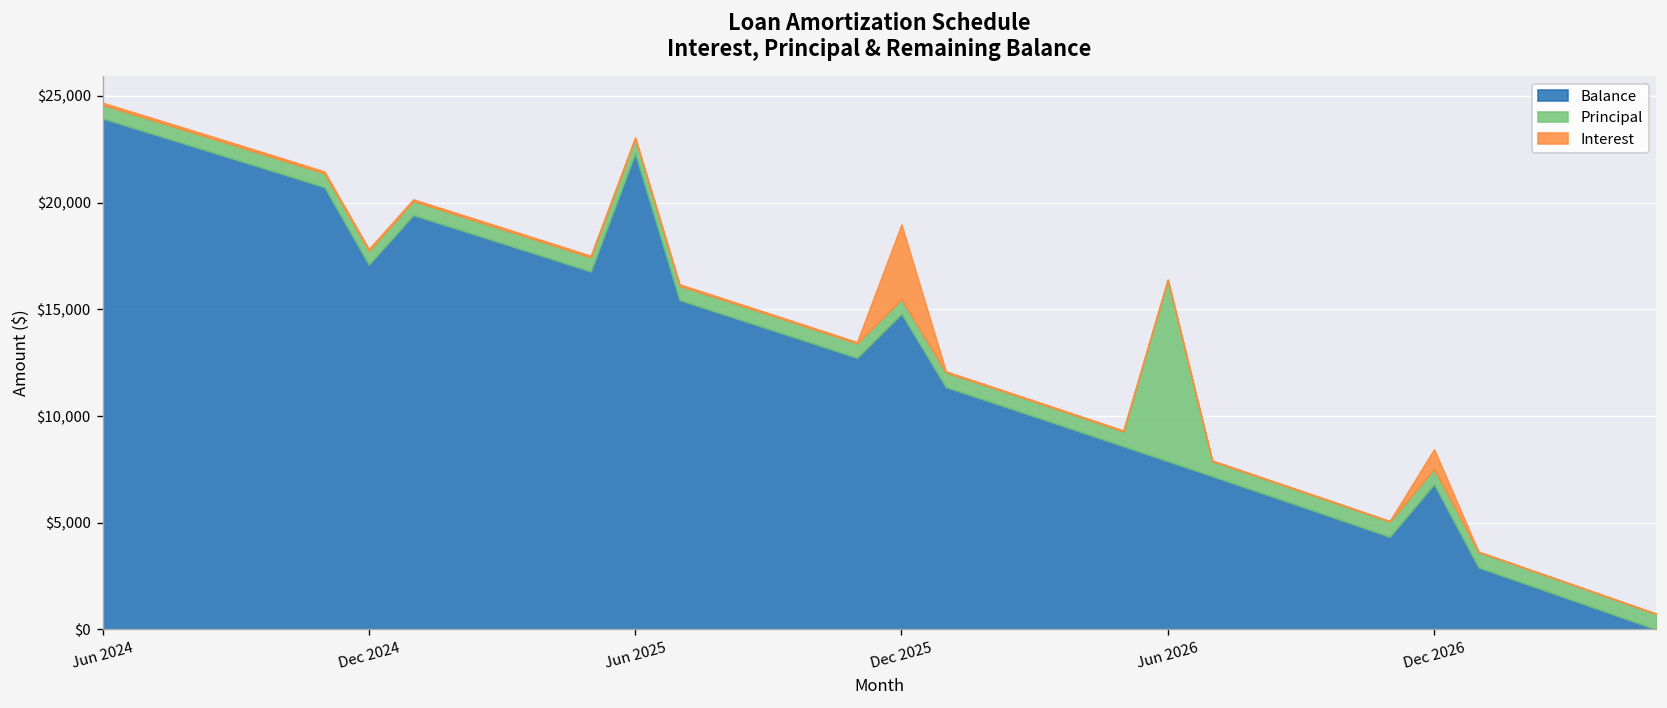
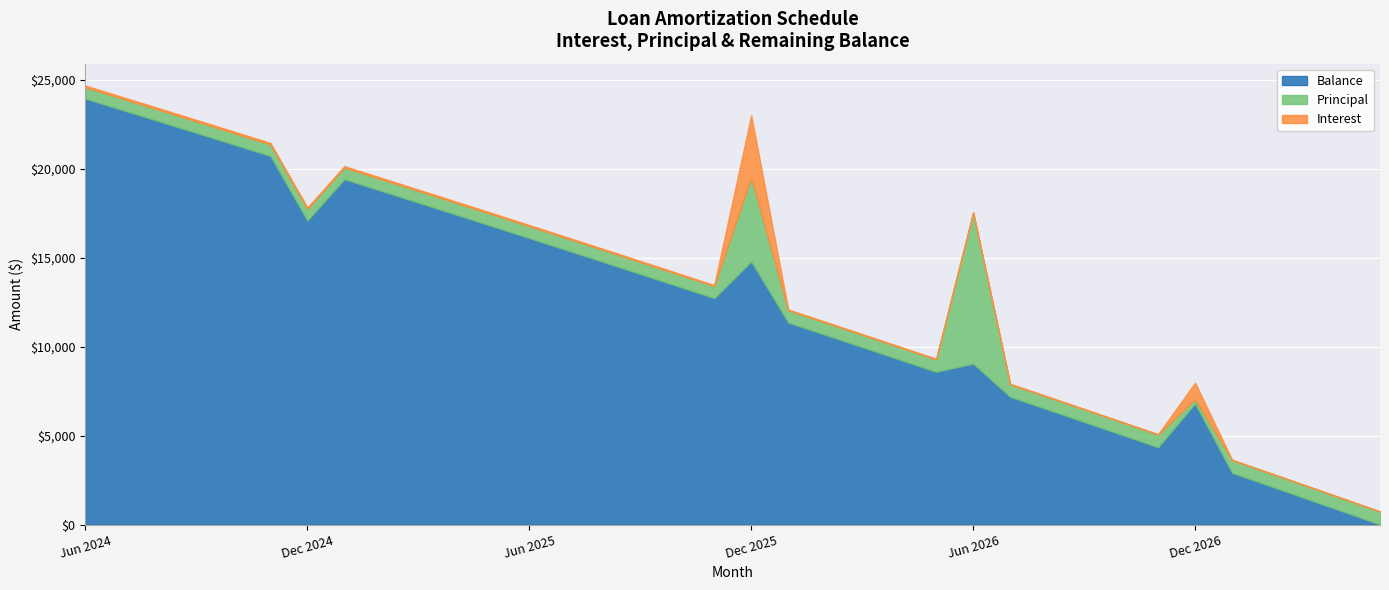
Balance, Jun 2025: $22,300 -> $16,100
Principal, Dec 2025: $700 -> $4,700
Balance, Jun 2026: $7,900 -> $9,000
Principal, Dec 2026: $700 -> $200
